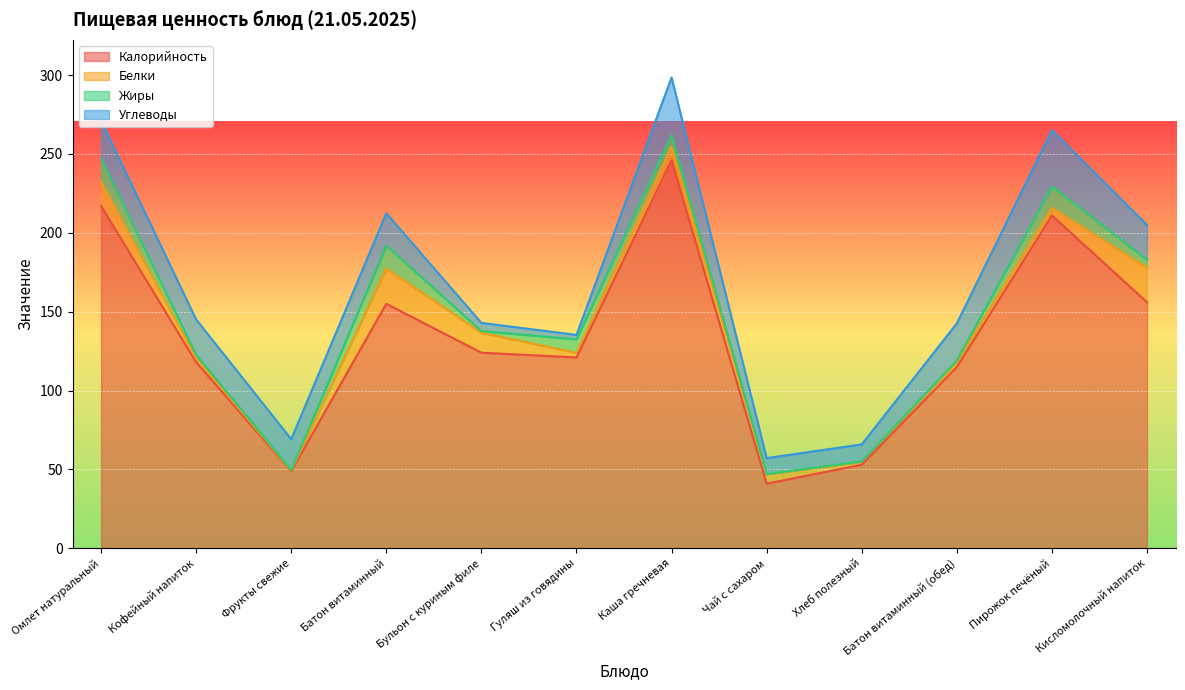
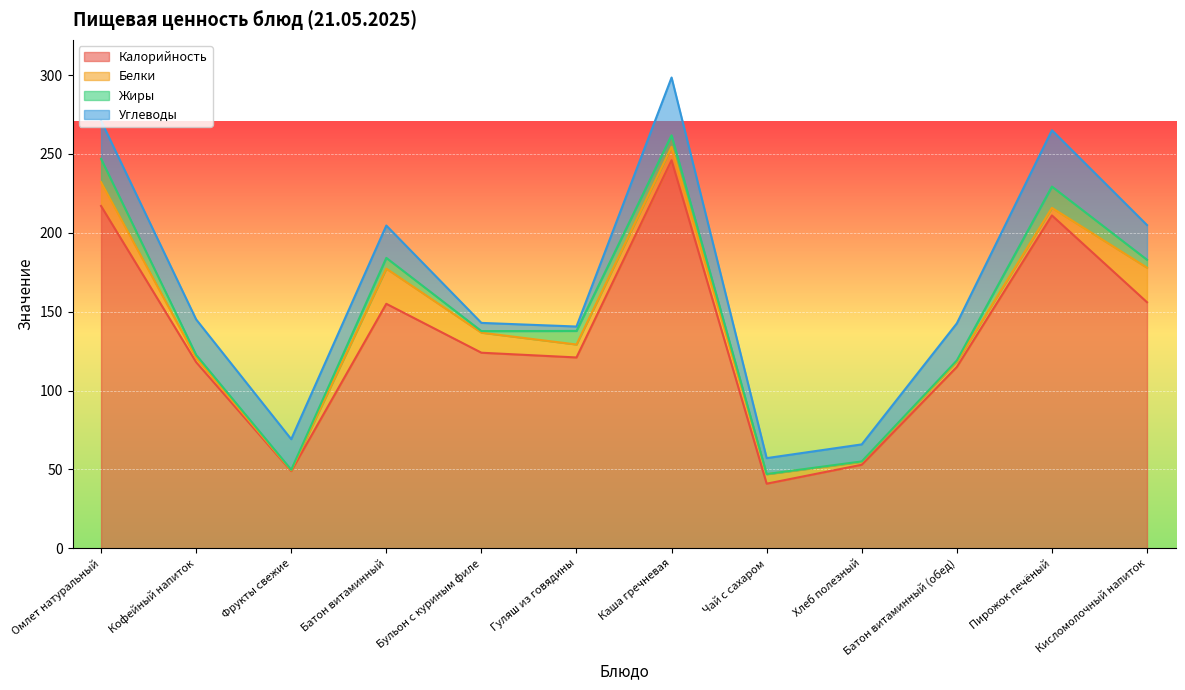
Жиры, Батон витаминный: 15 -> 7
Белки, Гуляш из говядины: 3 -> 8
